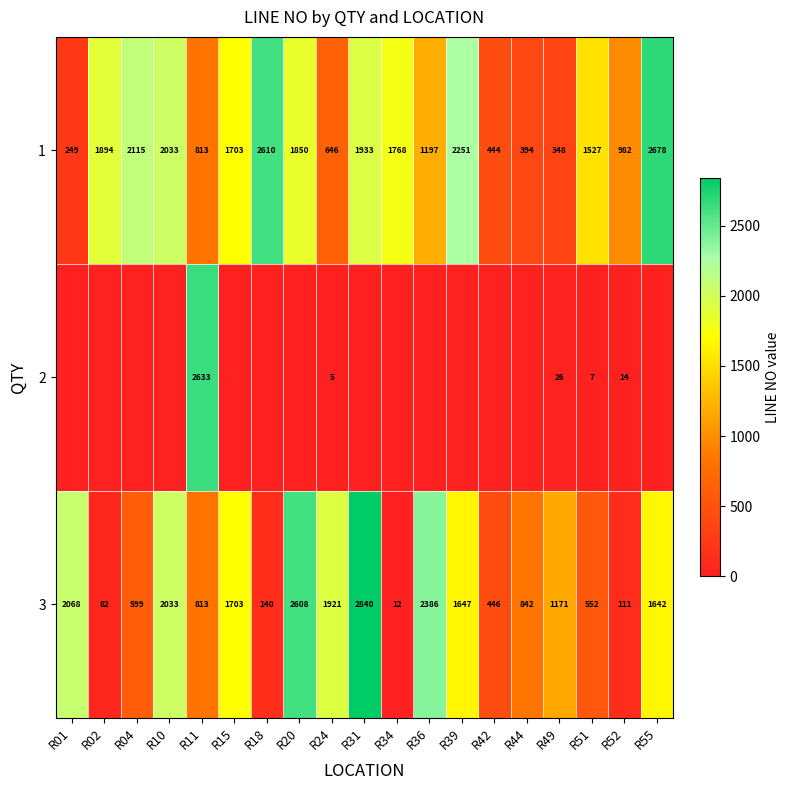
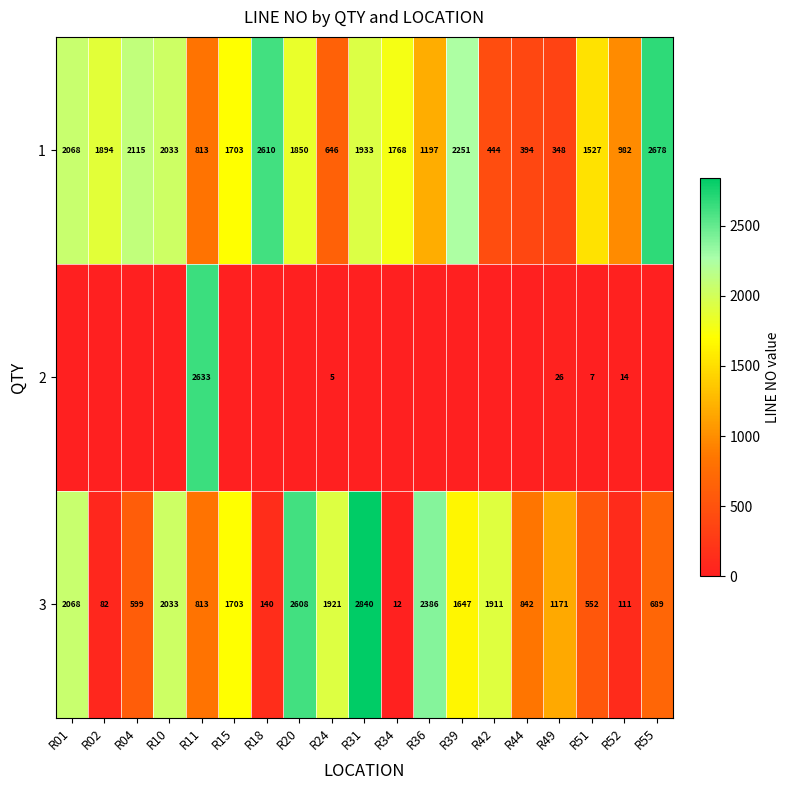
1, R01: 249 -> 2068
3, R42: 446 -> 1911
3, R55: 1642 -> 689
